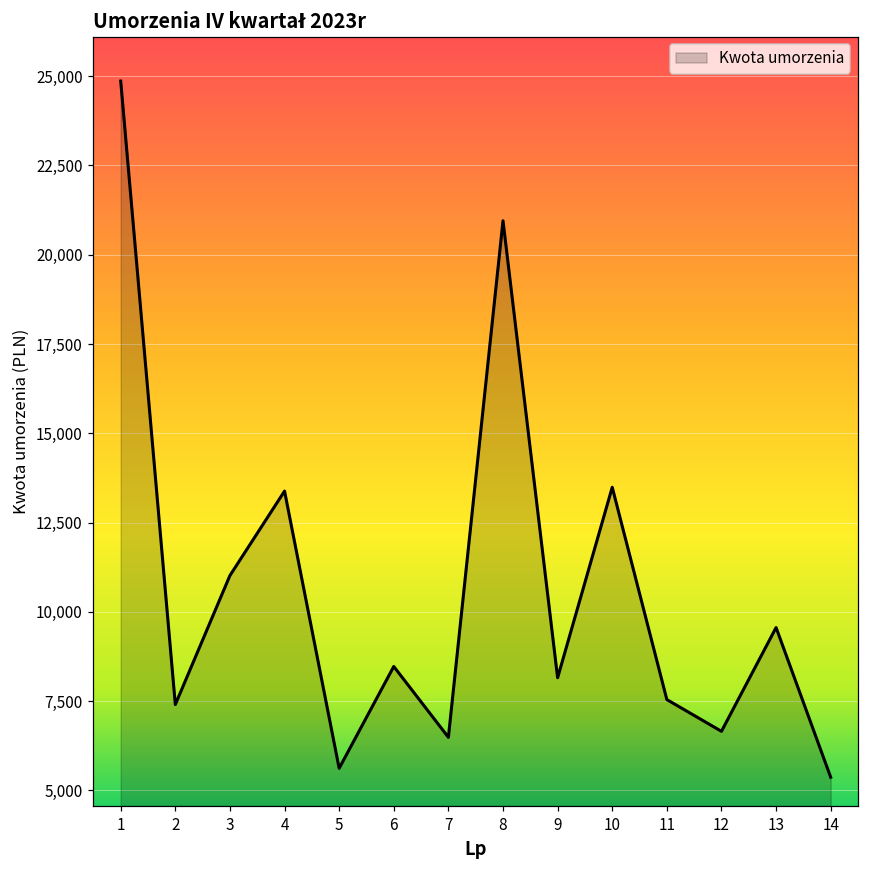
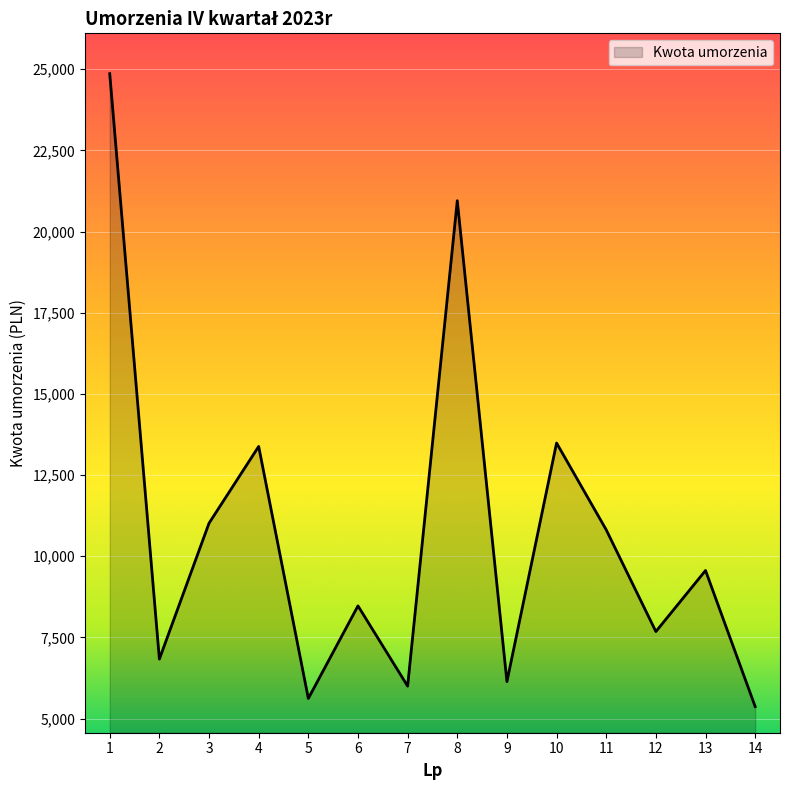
2: 7,400 -> 6,800
7: 6,500 -> 6,000
9: 8,200 -> 6,100
11: 7,500 -> 10,800
12: 6,700 -> 7,700
